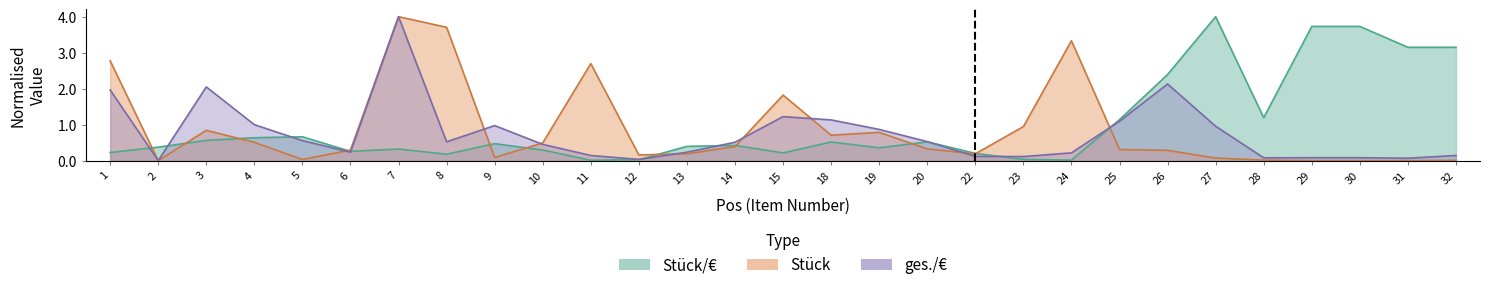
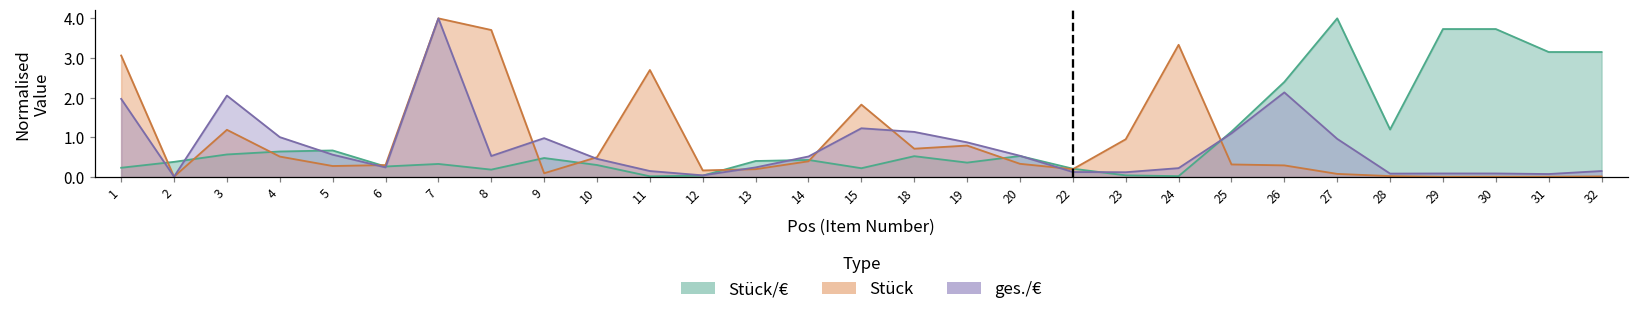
Stück, 1: 2.8 -> 3.1
Stück, 3: 0.8 -> 1.2
Stück, 5: 0.0 -> 0.3
